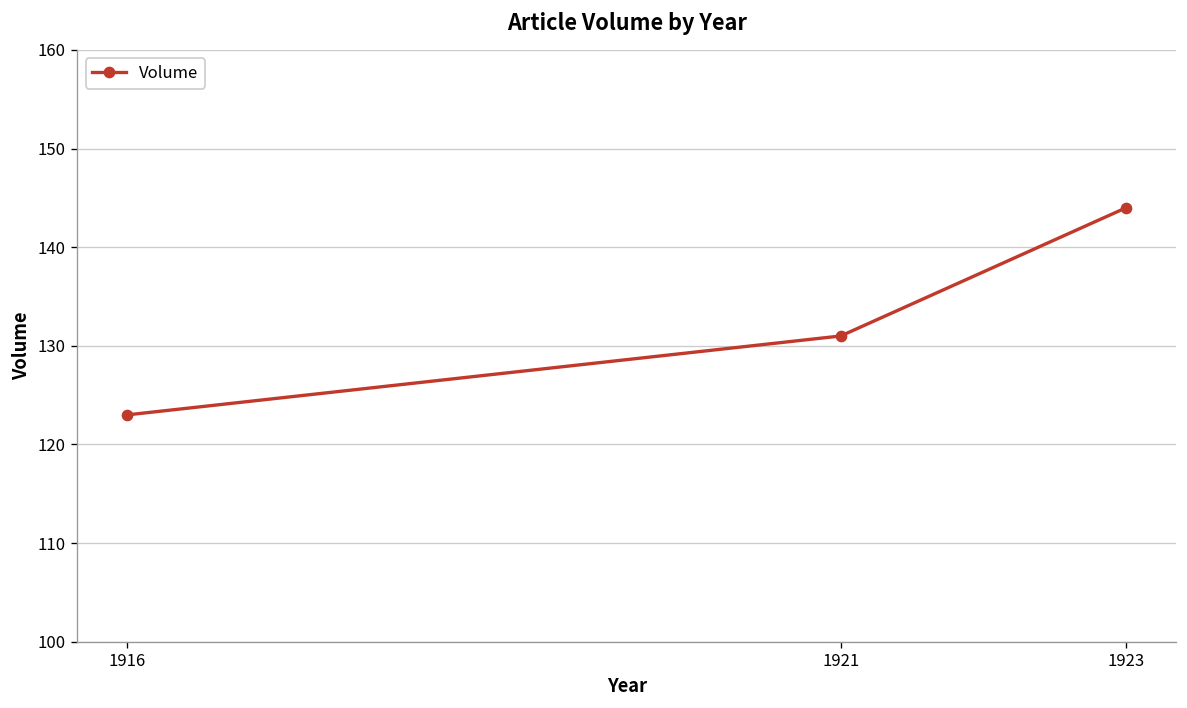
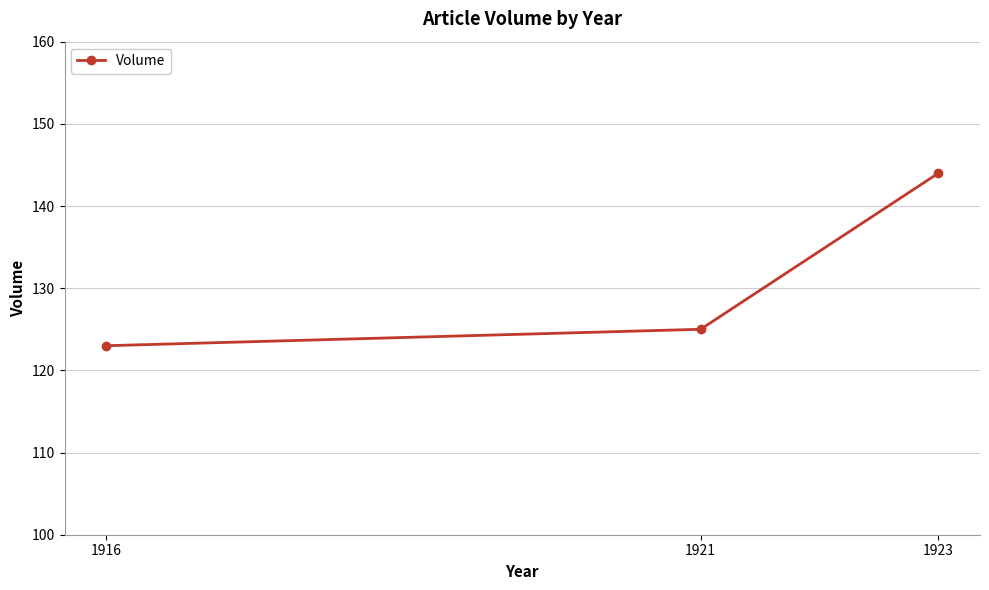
1921: 131 -> 125
